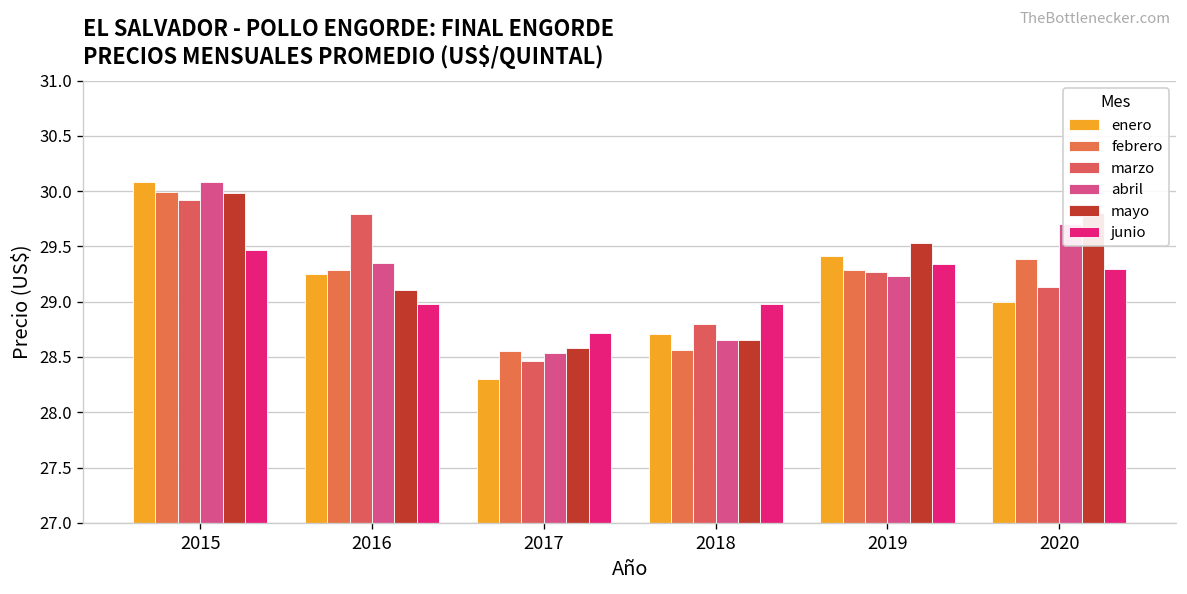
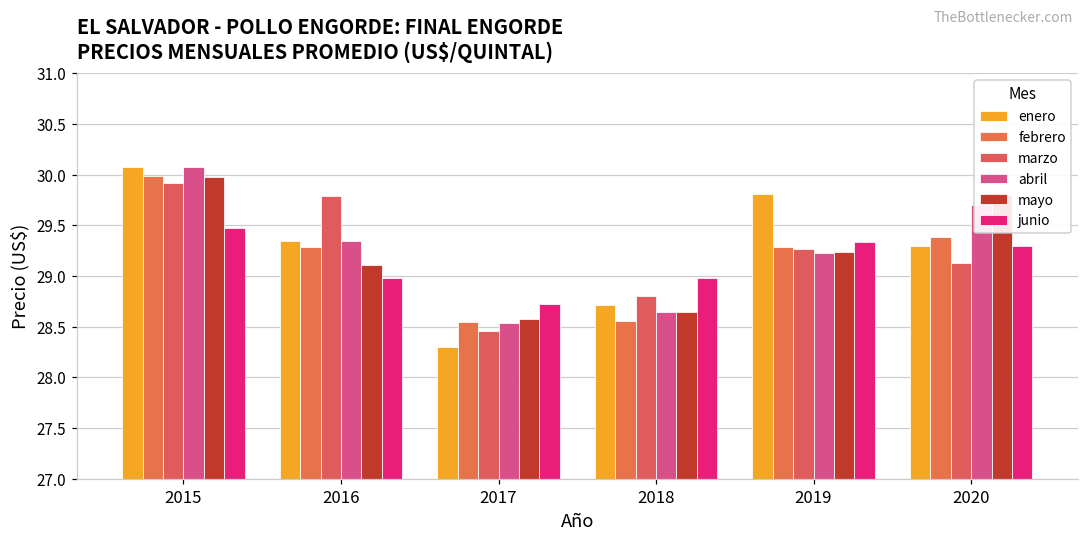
enero, 2016: 29.3 -> 29.4
enero, 2019: 29.4 -> 29.8
mayo, 2019: 29.5 -> 29.2
enero, 2020: 29.0 -> 29.3
